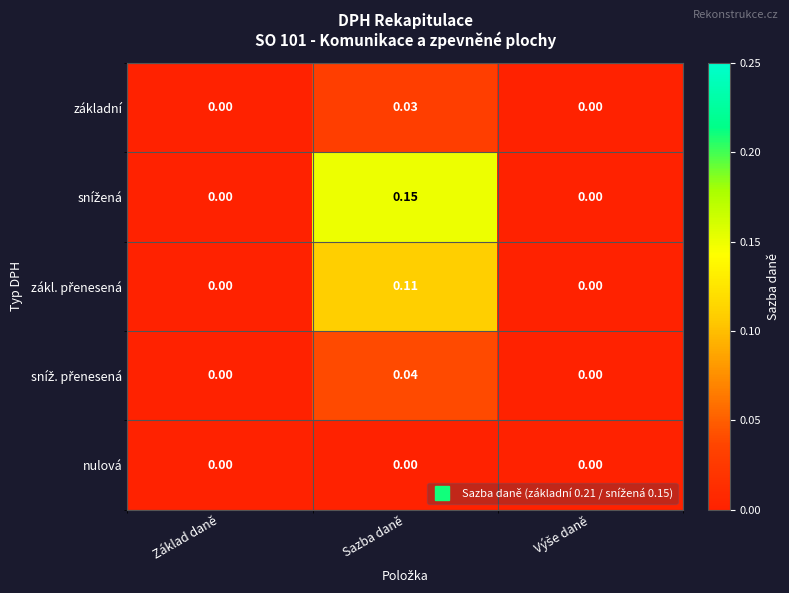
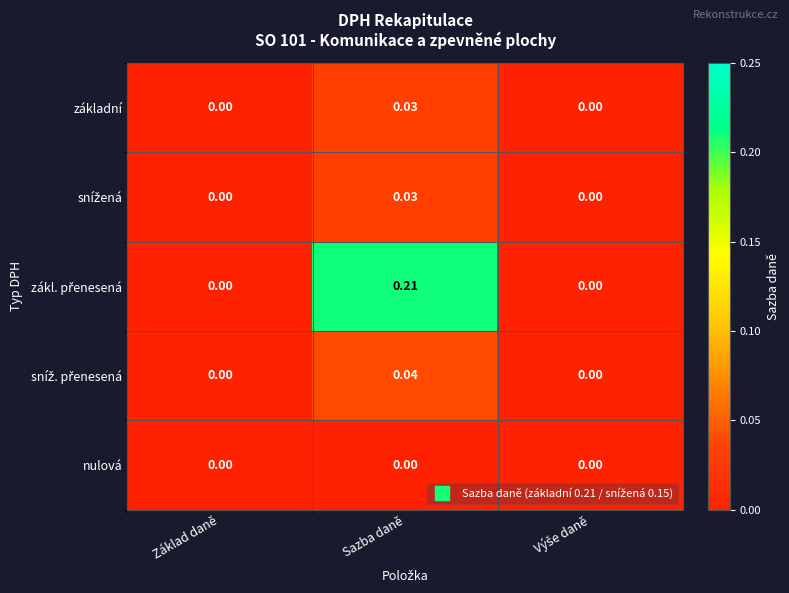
snížená, Sazba daně: 0.15 -> 0.03
zákl. přenesená, Sazba daně: 0.11 -> 0.21
